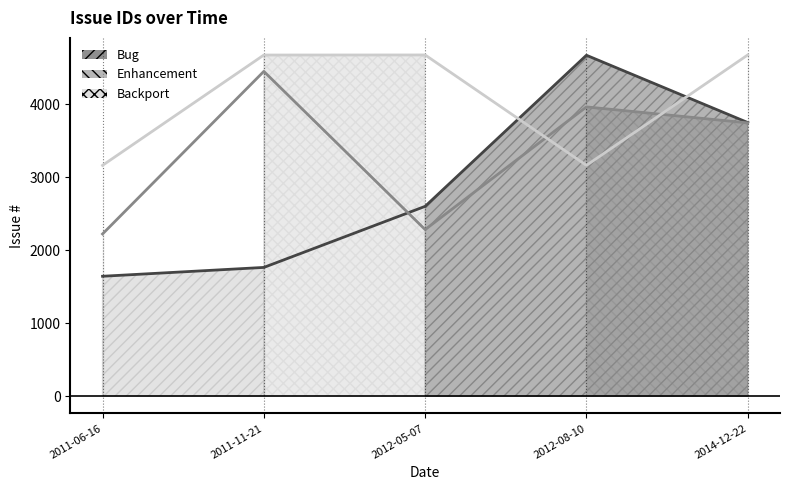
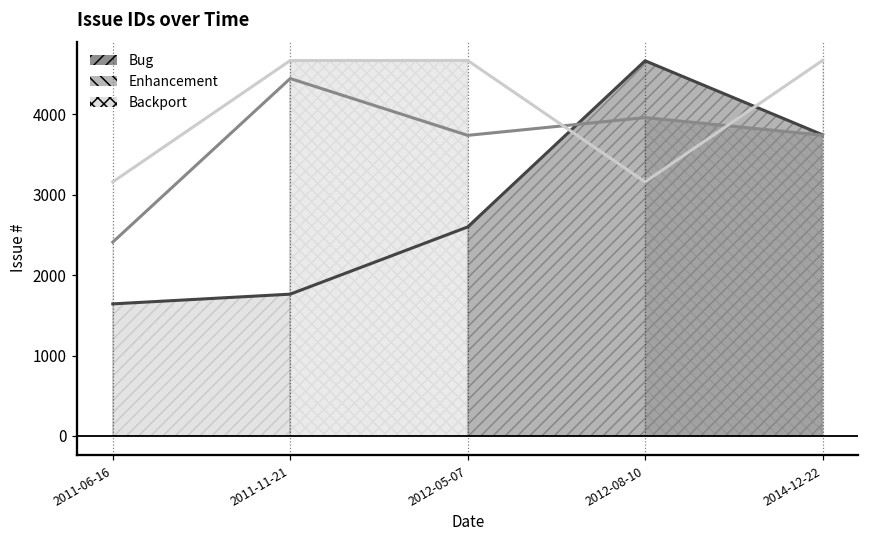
Enhancement, 2011-06-16: 2200 -> 2400
Enhancement, 2012-05-07: 2300 -> 3700
